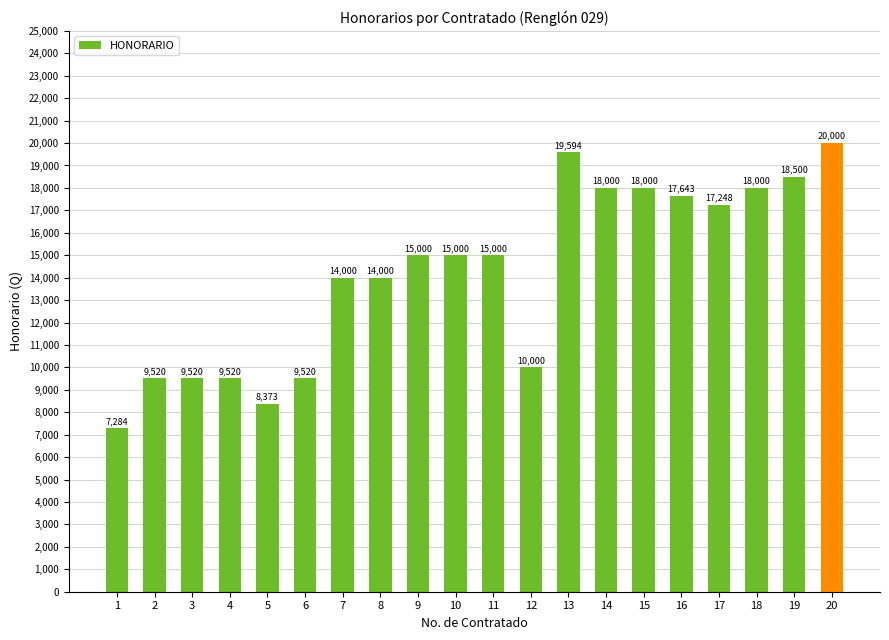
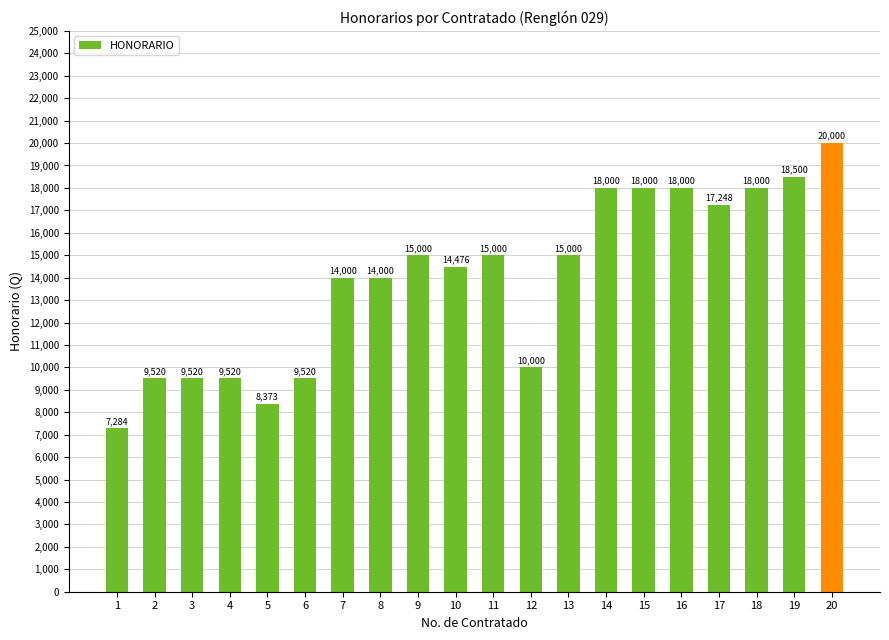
10: 15,000 -> 14,476
13: 19,594 -> 15,000
16: 17,643 -> 18,000
